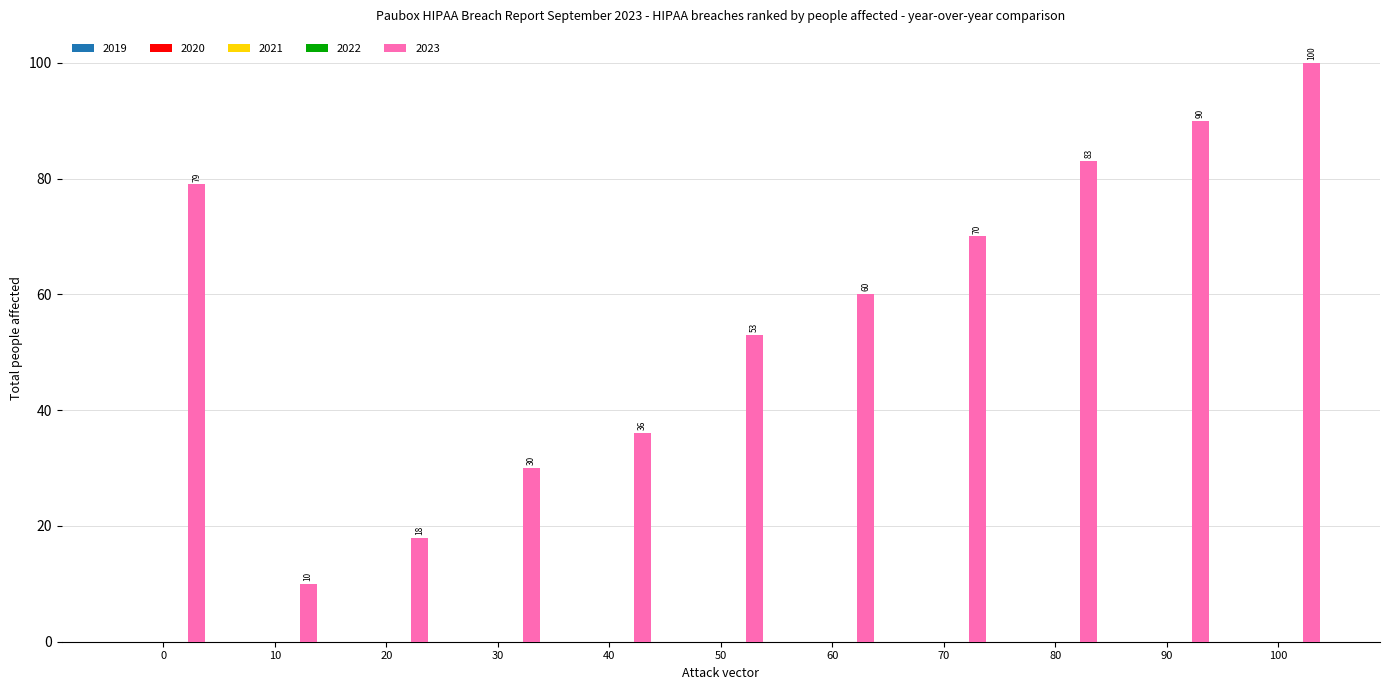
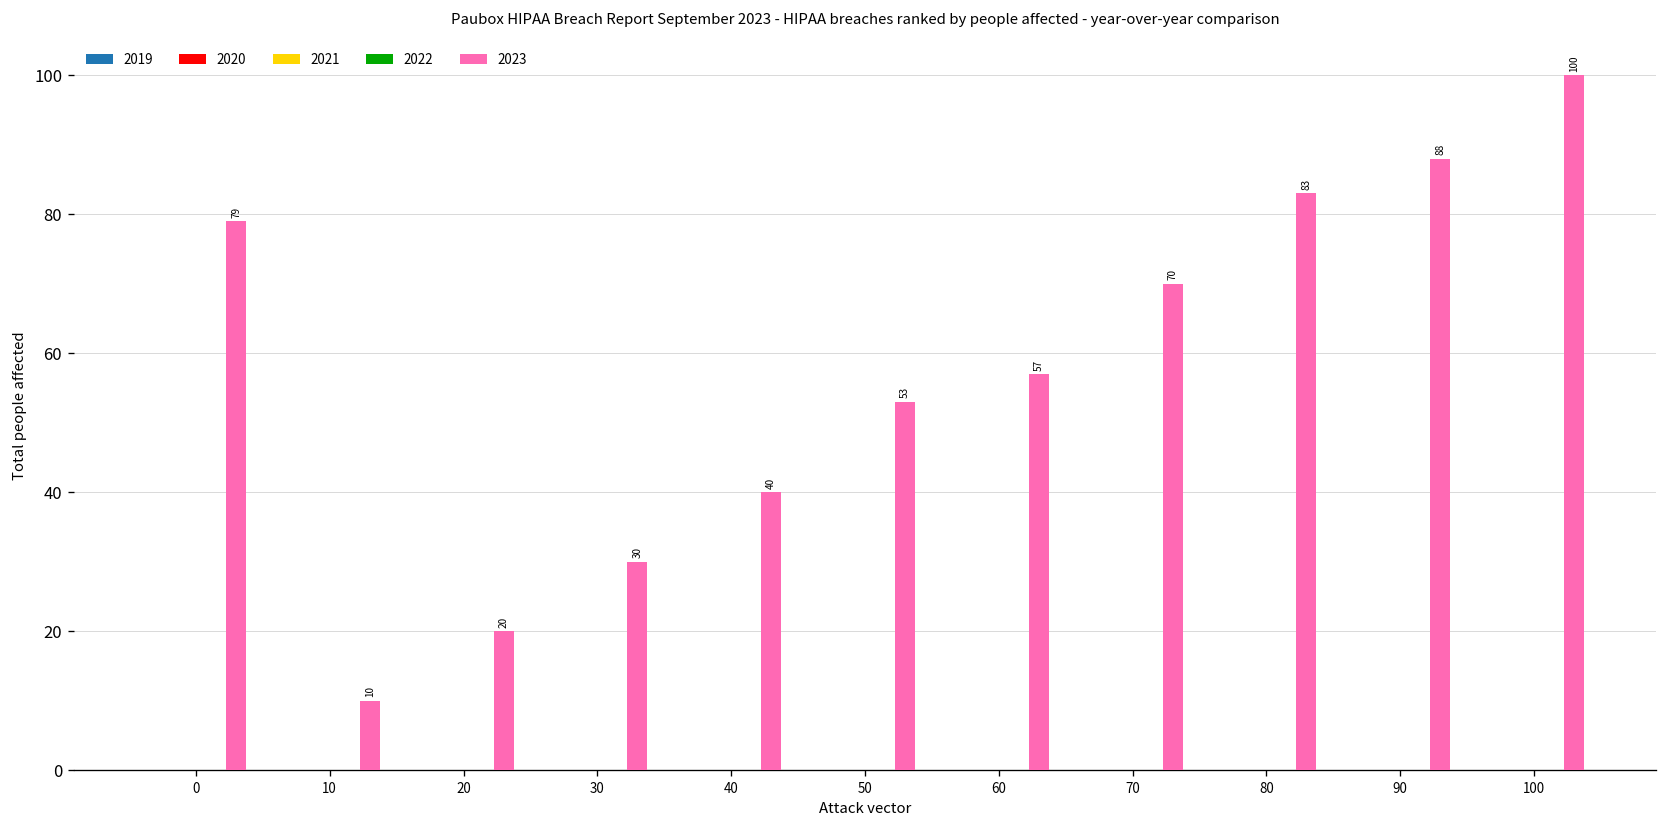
2023, 20: 18 -> 20
2023, 40: 36 -> 40
2023, 60: 60 -> 57
2023, 90: 90 -> 88
